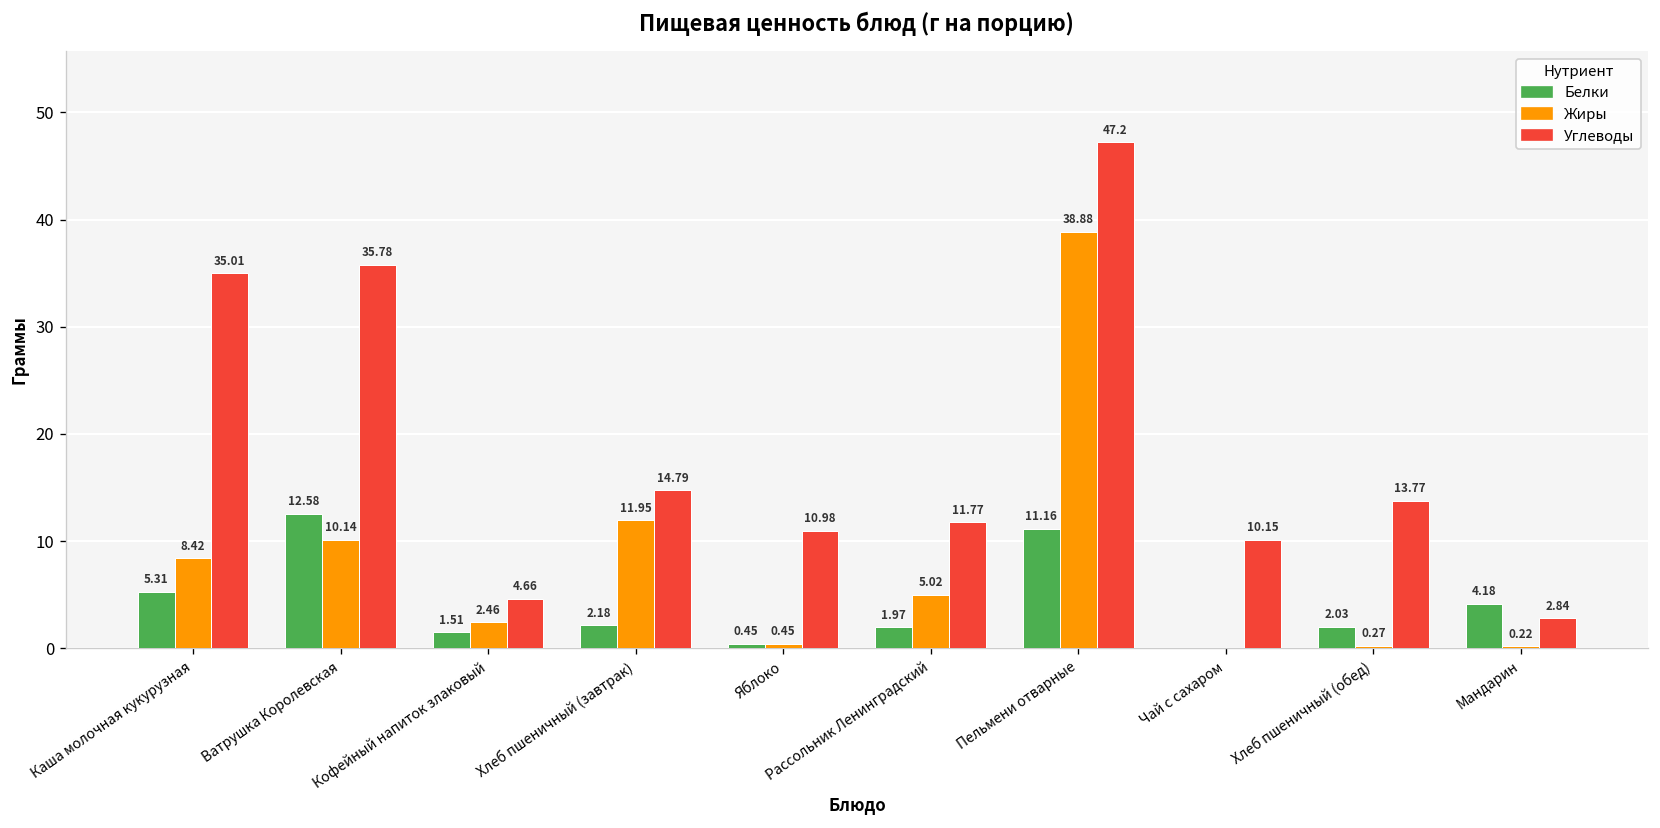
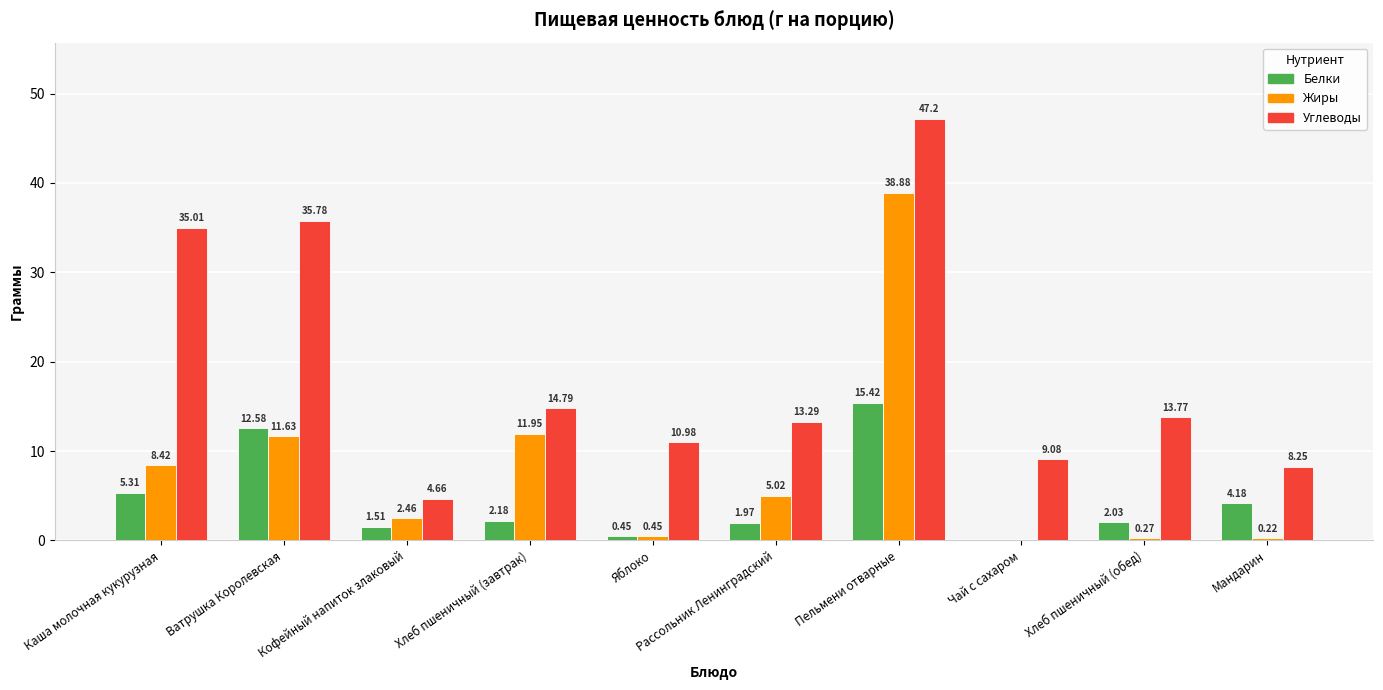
Жиры, Ватрушка Королевская: 10.14 -> 11.63
Углеводы, Рассольник Ленинградский: 11.77 -> 13.29
Белки, Пельмени отварные: 11.16 -> 15.42
Углеводы, Чай с сахаром: 10.15 -> 9.08
Углеводы, Мандарин: 2.84 -> 8.25
